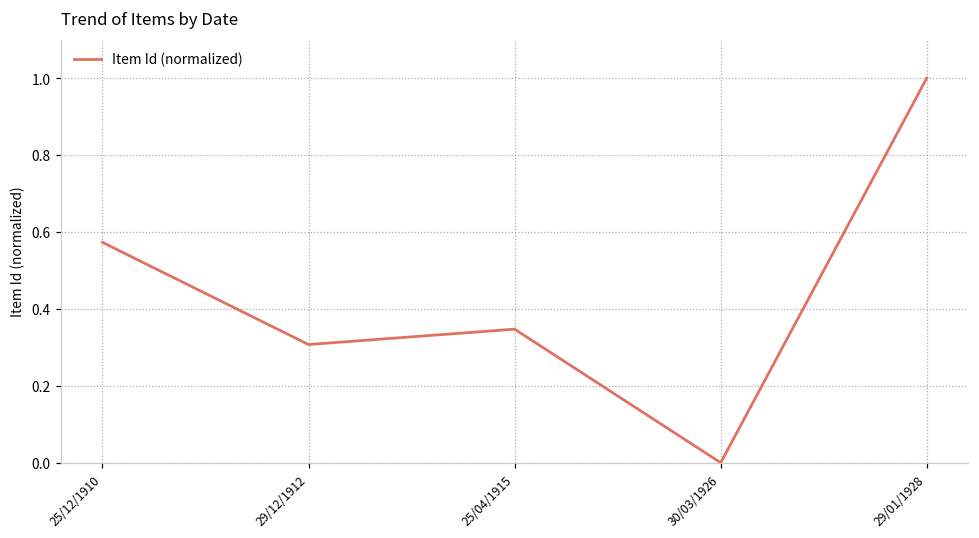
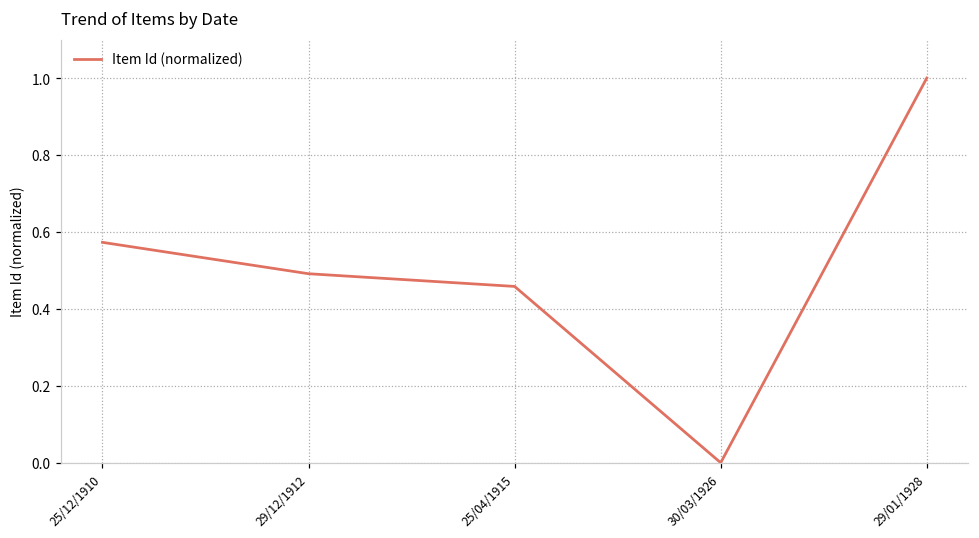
29/12/1912: 0.31 -> 0.49
25/04/1915: 0.35 -> 0.46
